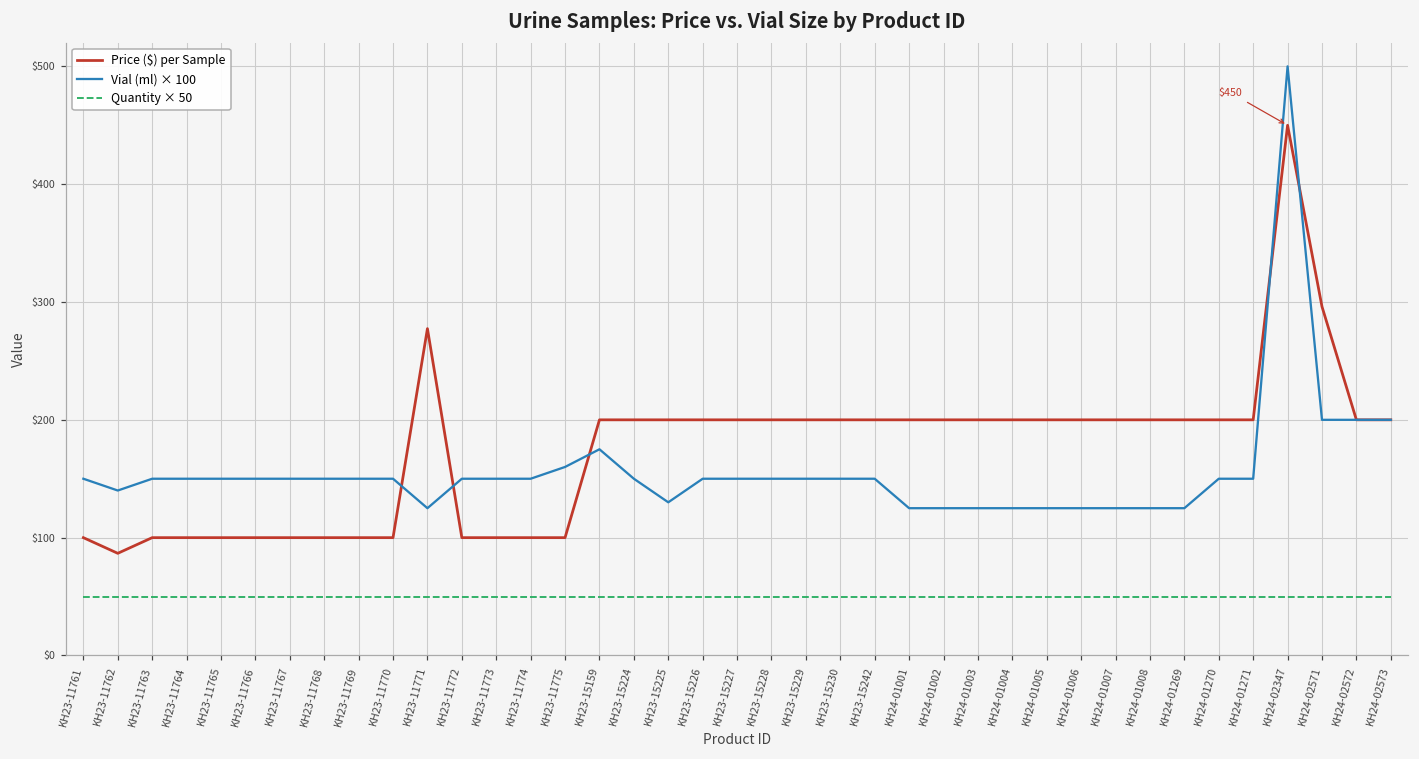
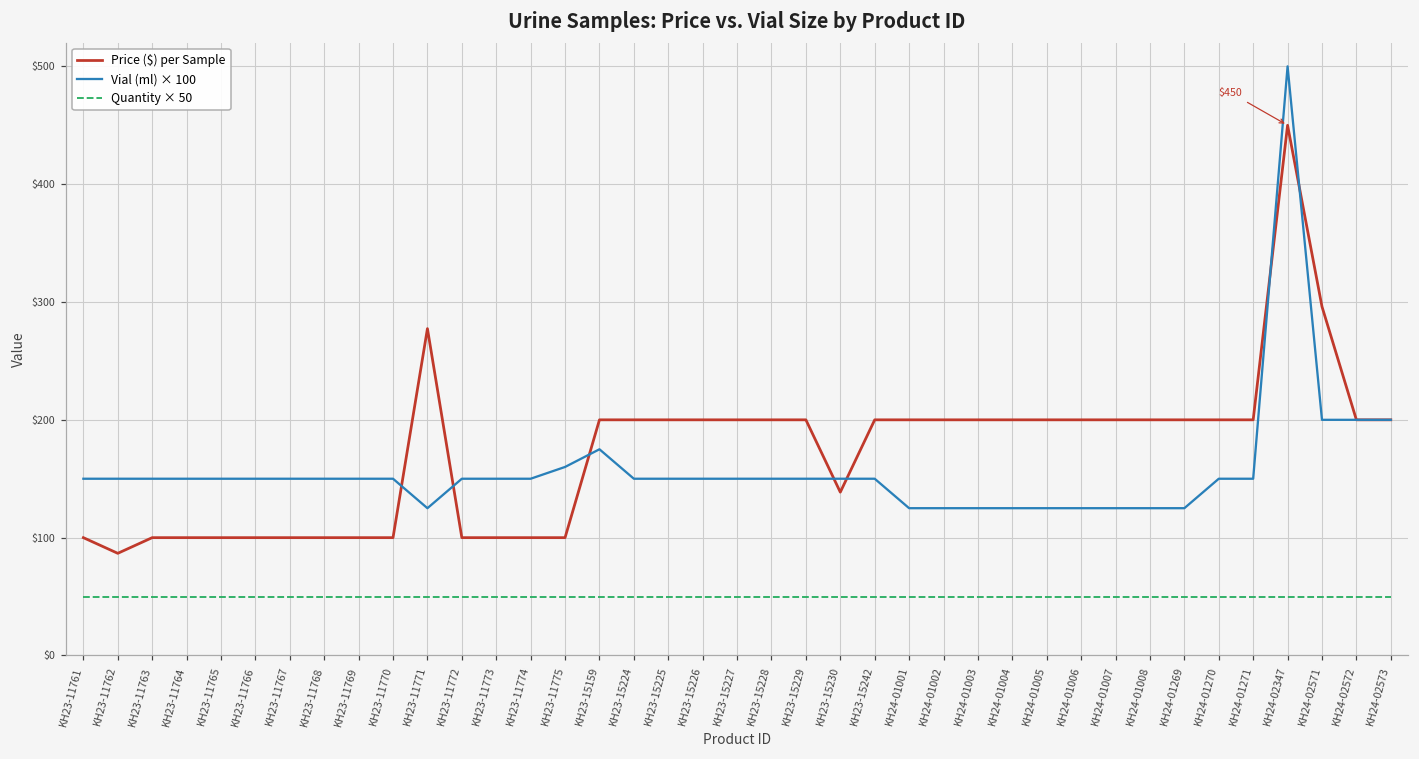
Vial (ml) × 100, KH23-11762: $140 -> $150
Vial (ml) × 100, KH23-15225: $130 -> $150
Price ($) per Sample, KH23-15230: $200 -> $139
